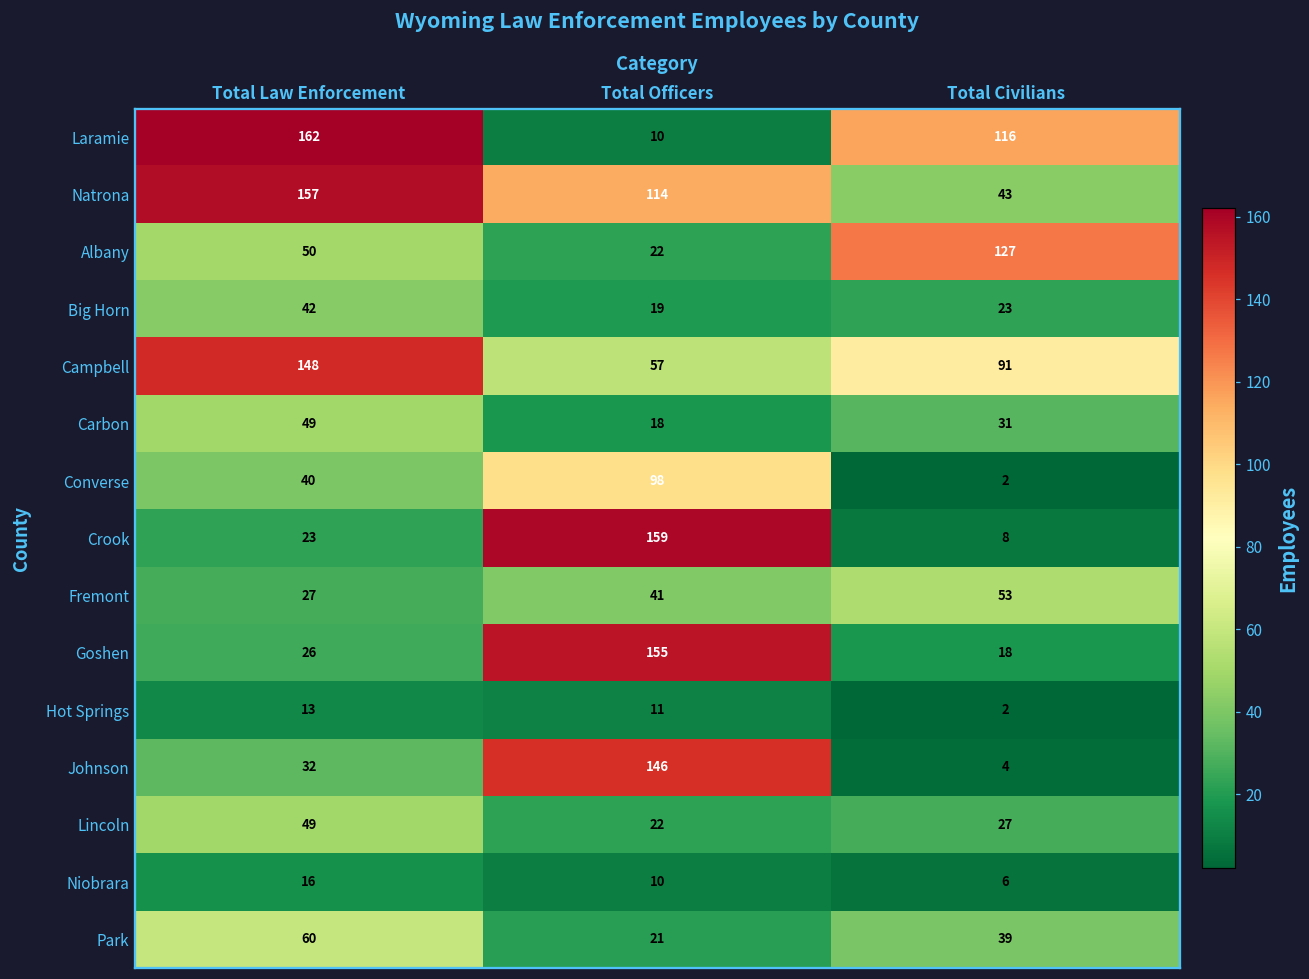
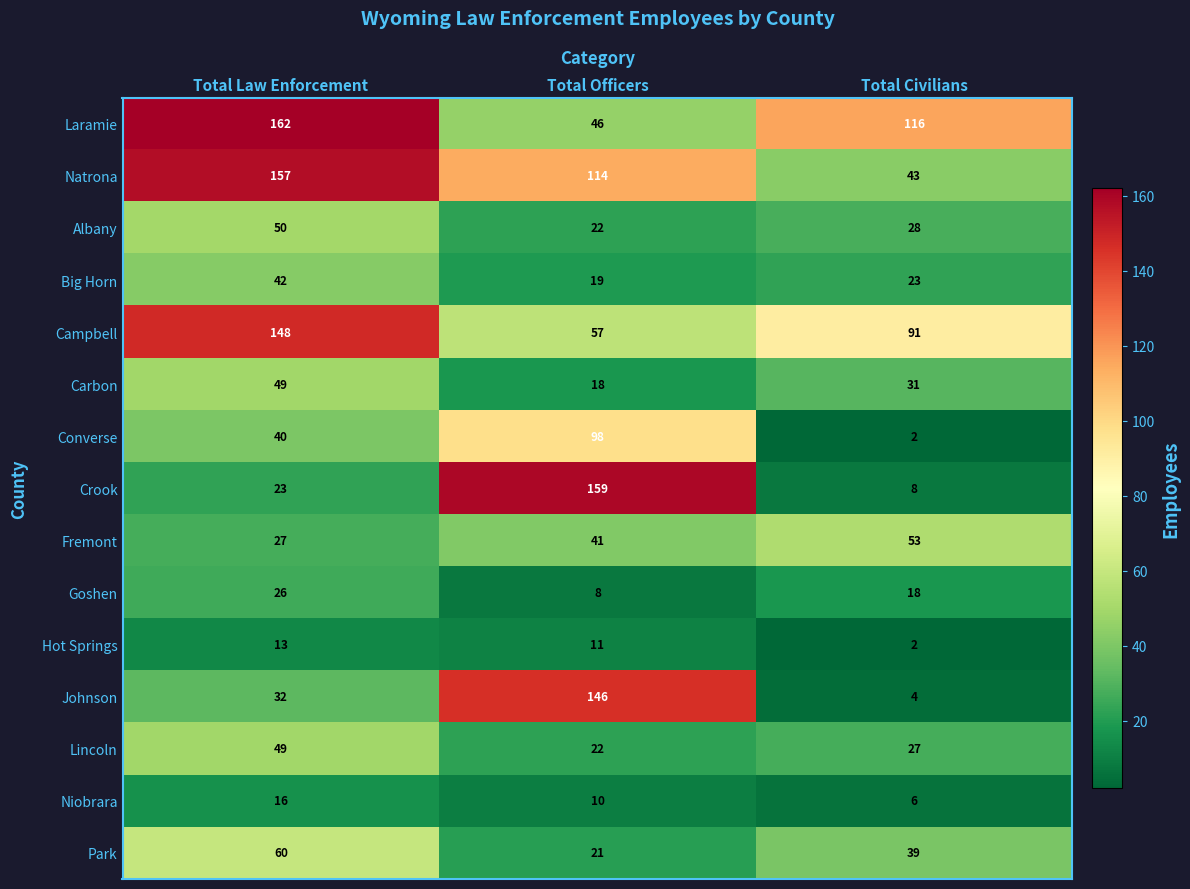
Laramie, Total Officers: 10 -> 46
Albany, Total Civilians: 127 -> 28
Goshen, Total Officers: 155 -> 8
